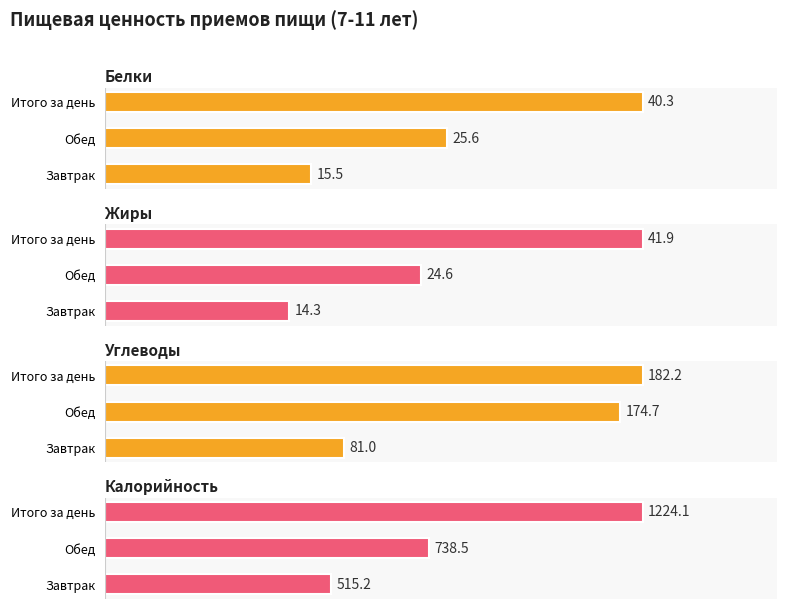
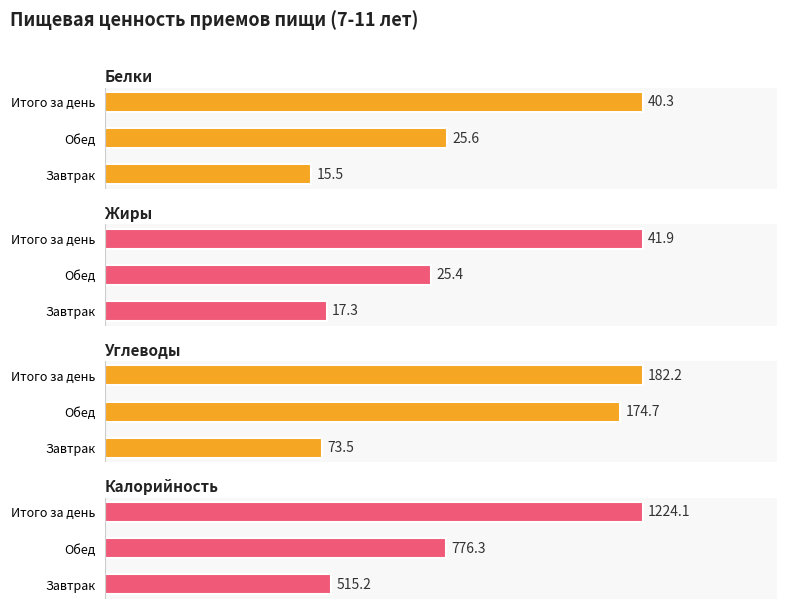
Жиры, Обед: 24.6 -> 25.4
Жиры, Завтрак: 14.3 -> 17.3
Углеводы, Завтрак: 81.0 -> 73.5
Калорийность, Обед: 738.5 -> 776.3
